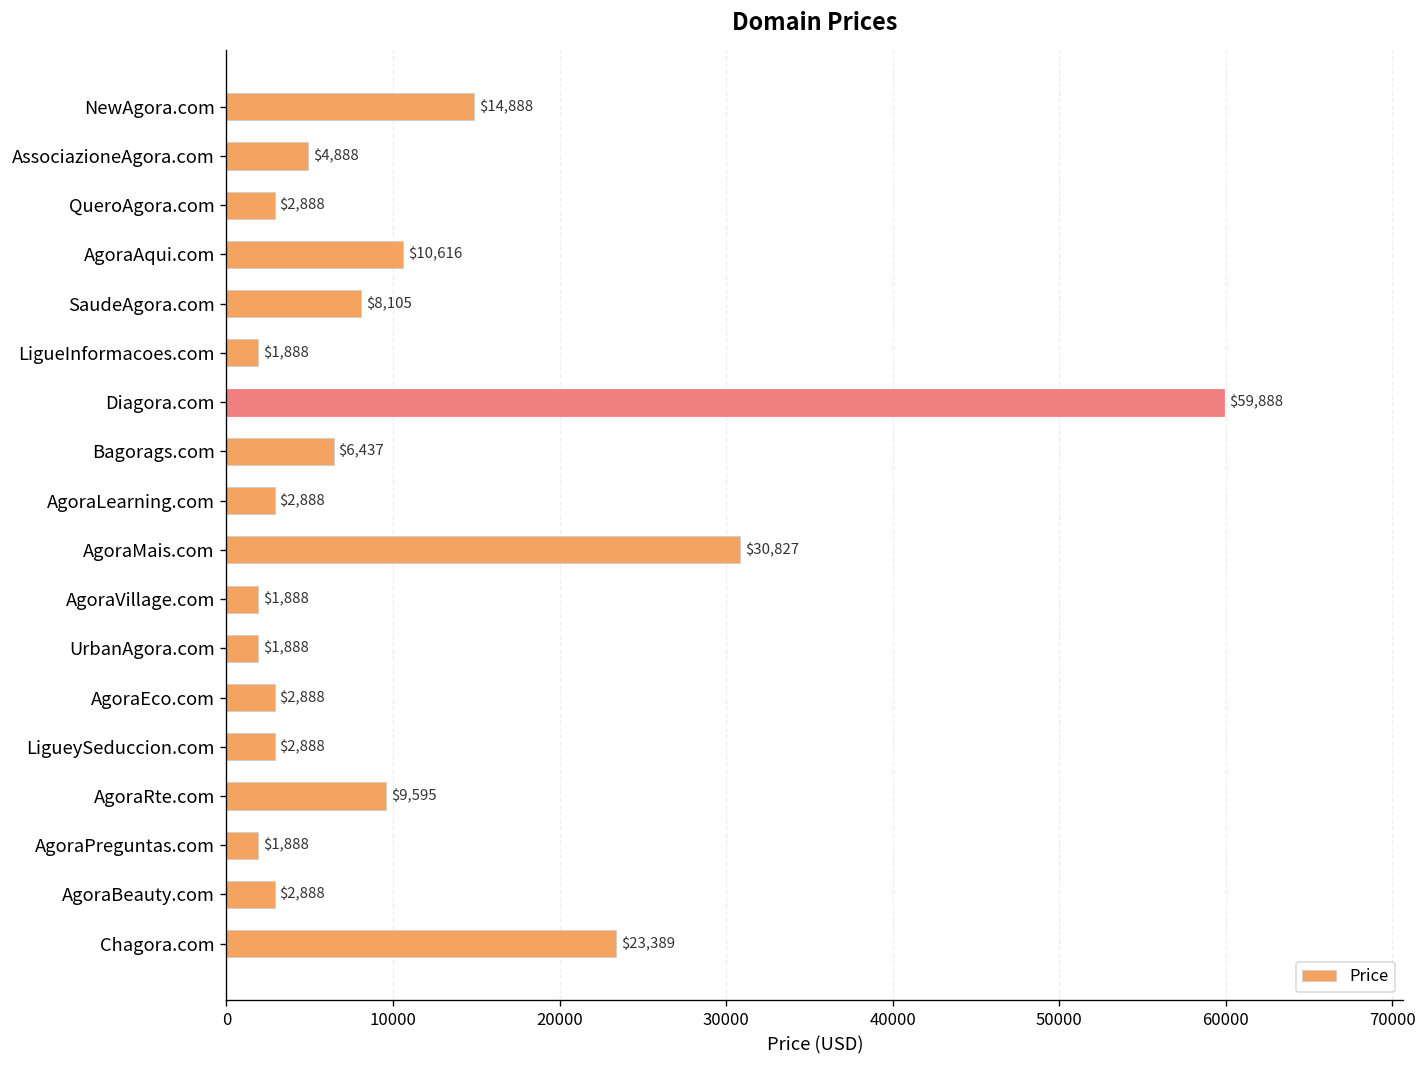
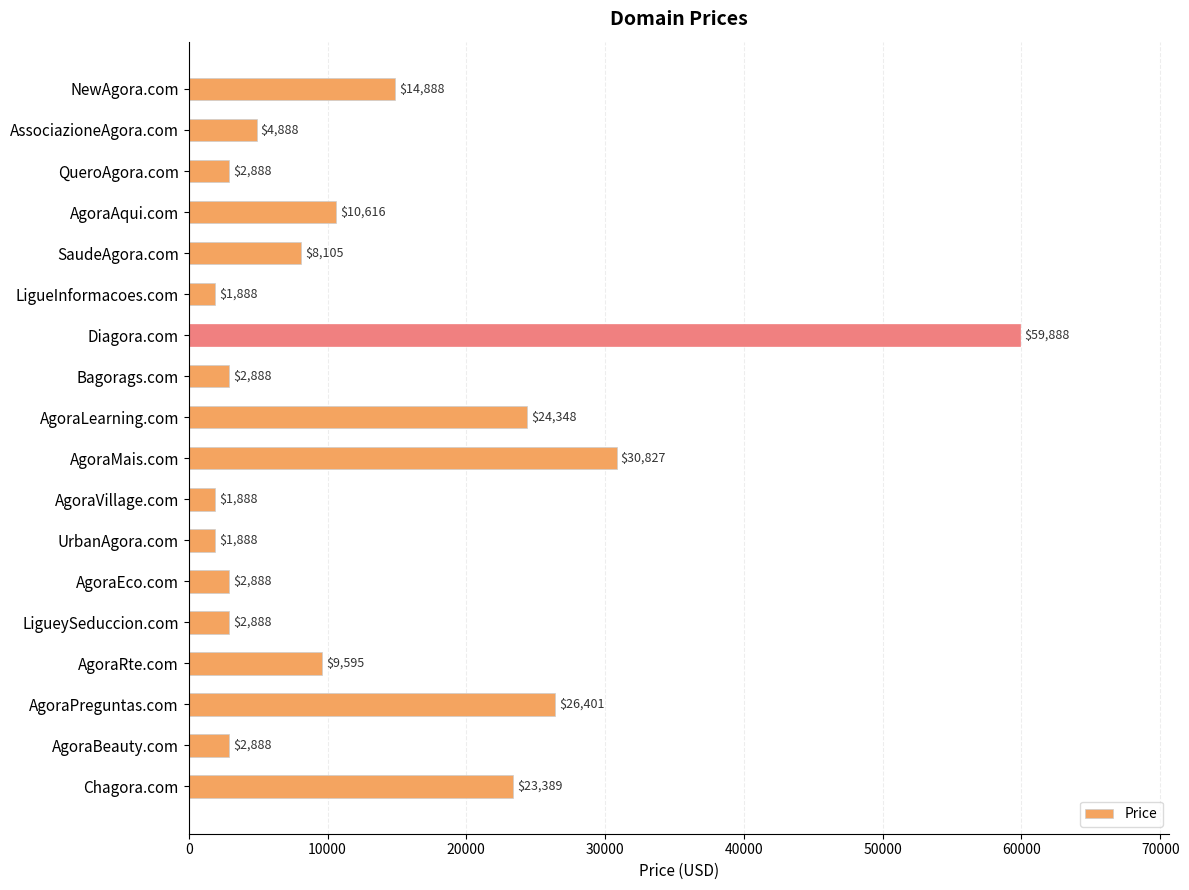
Bagorags.com: $6,437 -> $2,888
AgoraLearning.com: $2,888 -> $24,348
AgoraPreguntas.com: $1,888 -> $26,401
